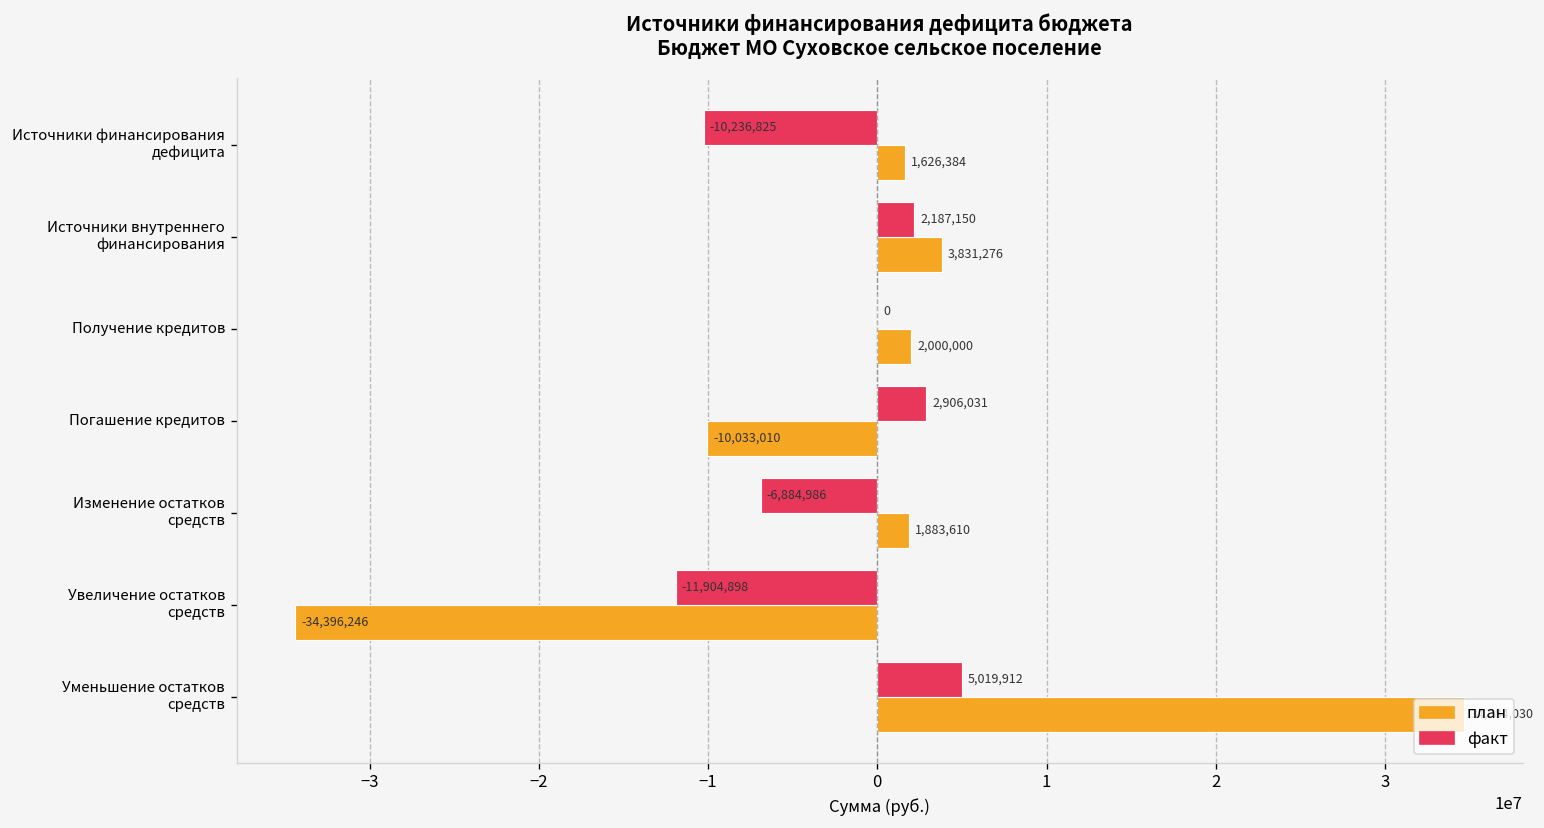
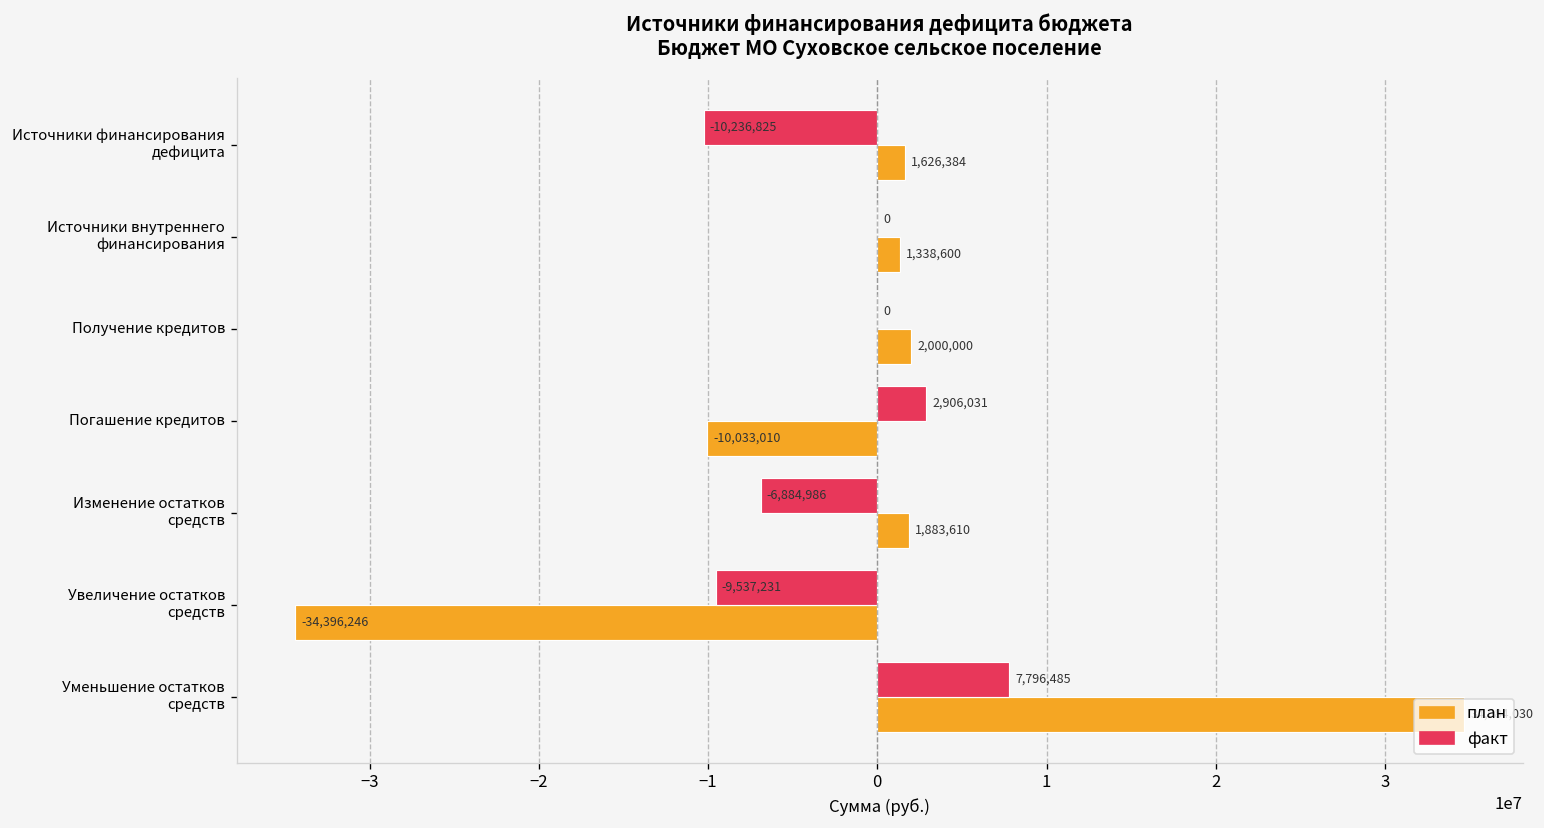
факт, Источники внутреннего финансирования: 2,187,150 -> 0
план, Источники внутреннего финансирования: 3,831,276 -> 1,338,600
факт, Увеличение остатков средств: -11,904,898 -> -9,537,231
факт, Уменьшение остатков средств: 5,019,912 -> 7,796,485
